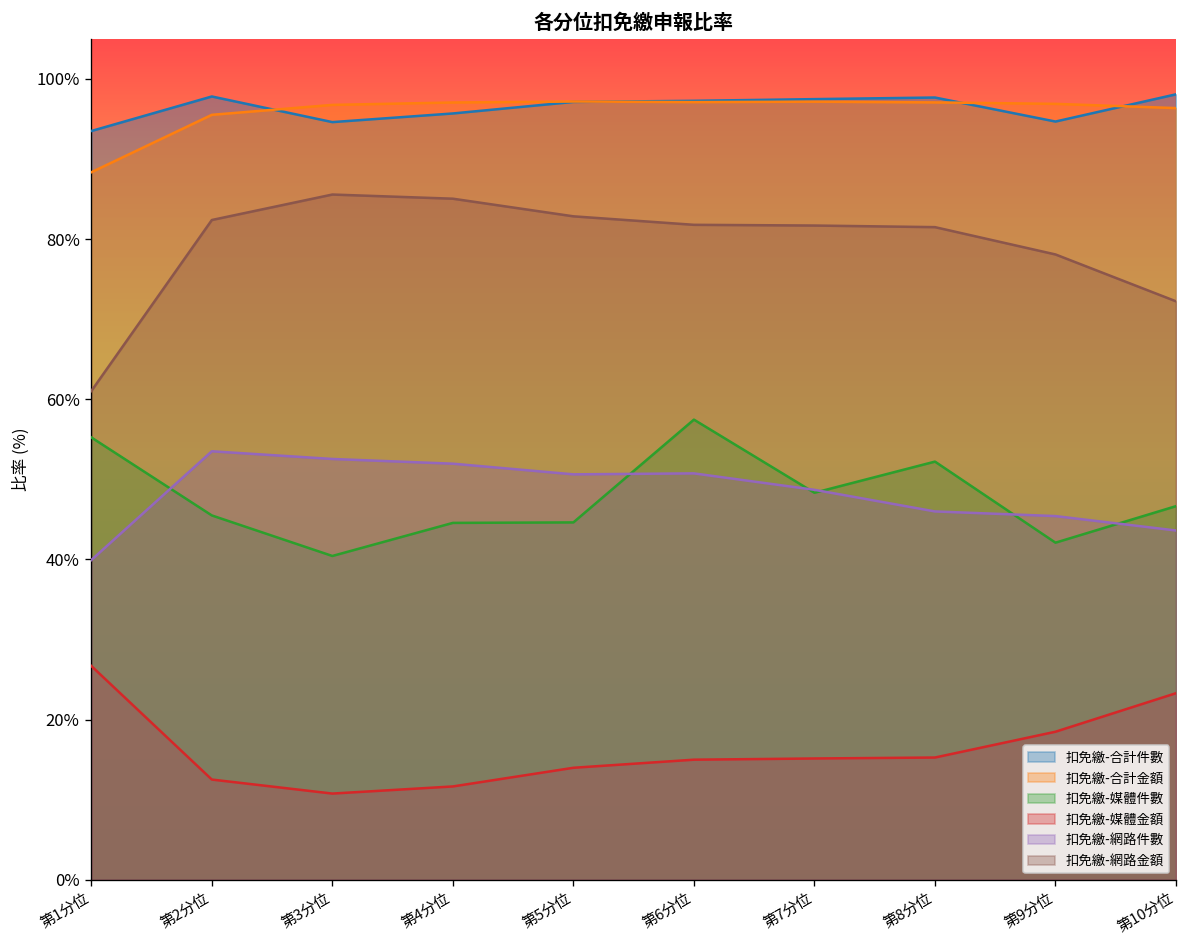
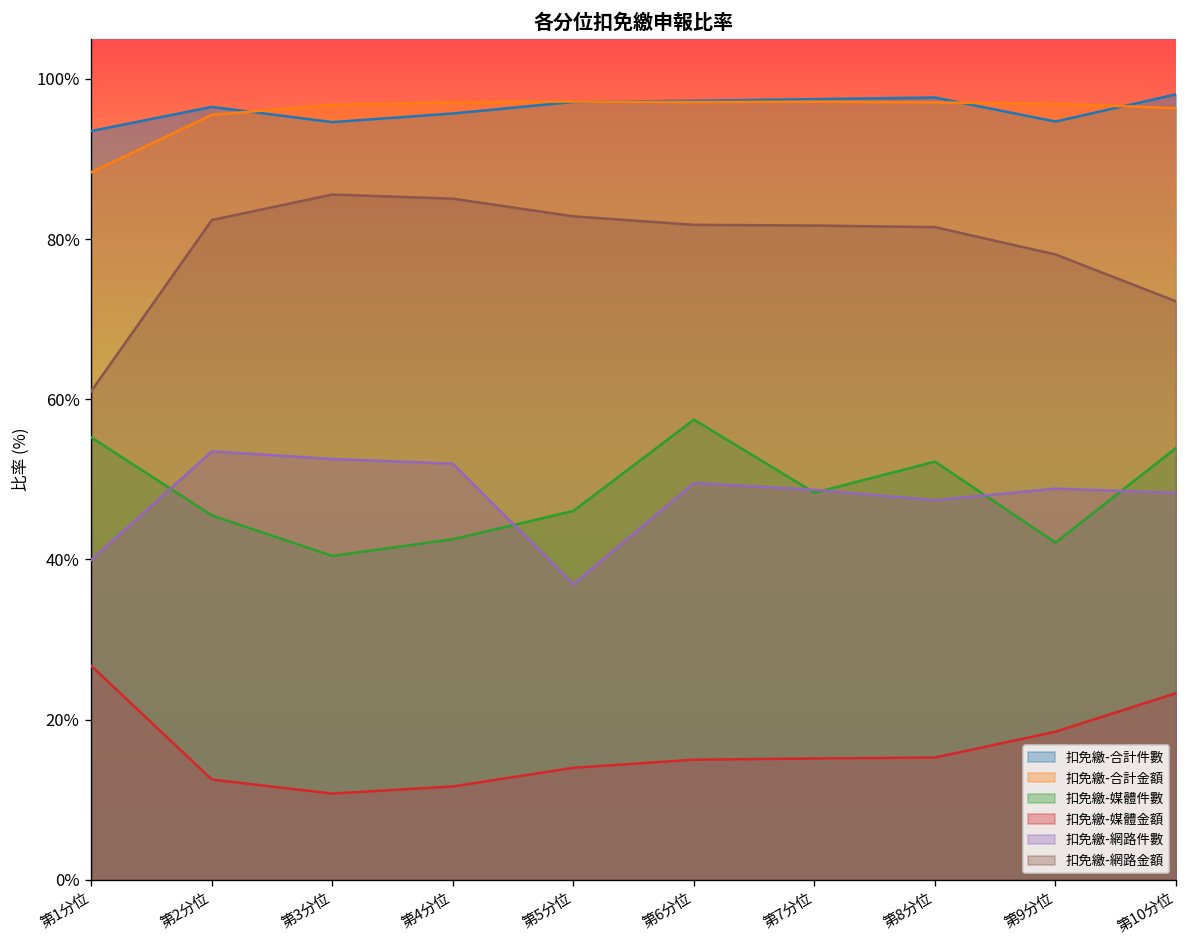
扣免繳-合計件數, 第2分位: 98% -> 97%
扣免繳-媒體件數, 第4分位: 45% -> 43%
扣免繳-媒體件數, 第5分位: 45% -> 46%
扣免繳-網路件數, 第5分位: 51% -> 37%
扣免繳-網路件數, 第6分位: 51% -> 50%
扣免繳-網路件數, 第8分位: 46% -> 47%
扣免繳-網路件數, 第9分位: 45% -> 49%
扣免繳-媒體件數, 第10分位: 47% -> 54%
扣免繳-網路件數, 第10分位: 44% -> 48%
